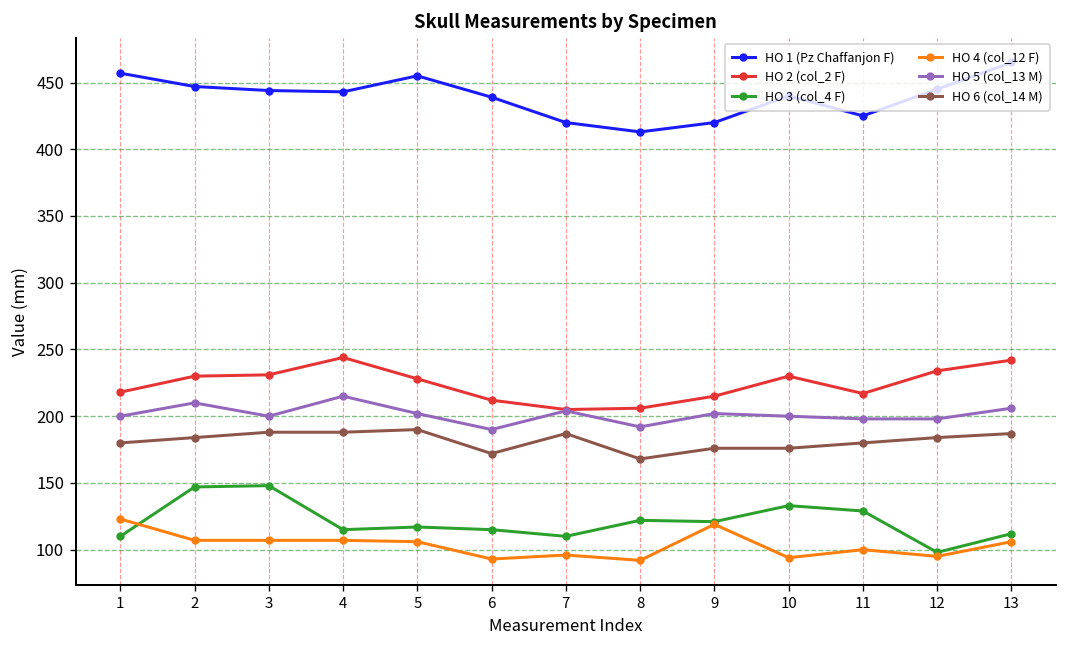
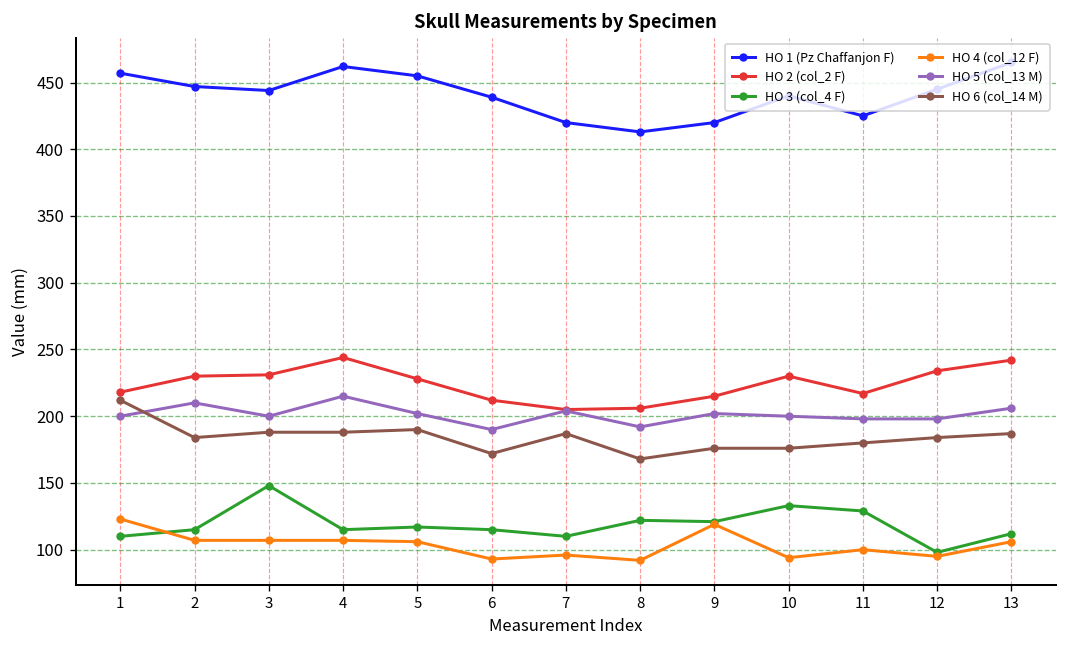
HO 6 (col_14 M), 1: 180 -> 212
HO 3 (col_4 F), 2: 147 -> 115
HO 1 (Pz Chaffanjon F), 4: 443 -> 462
